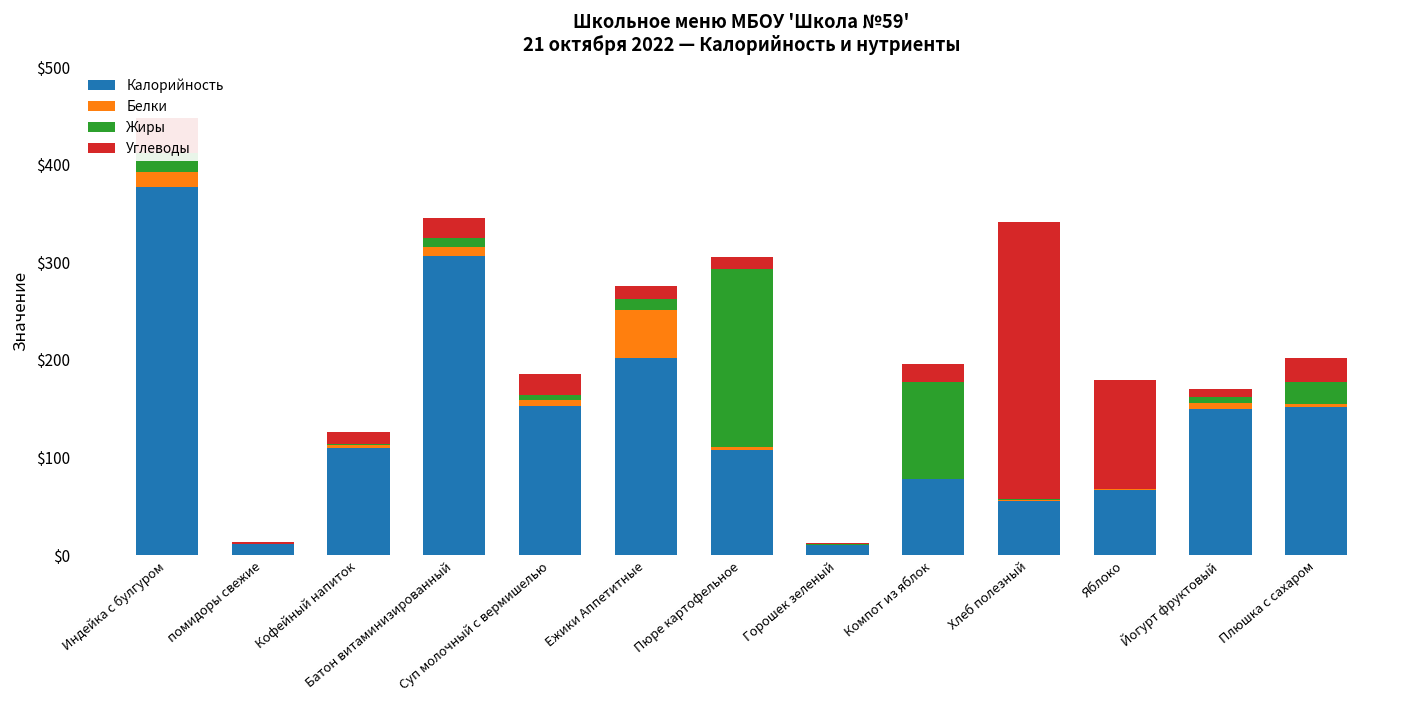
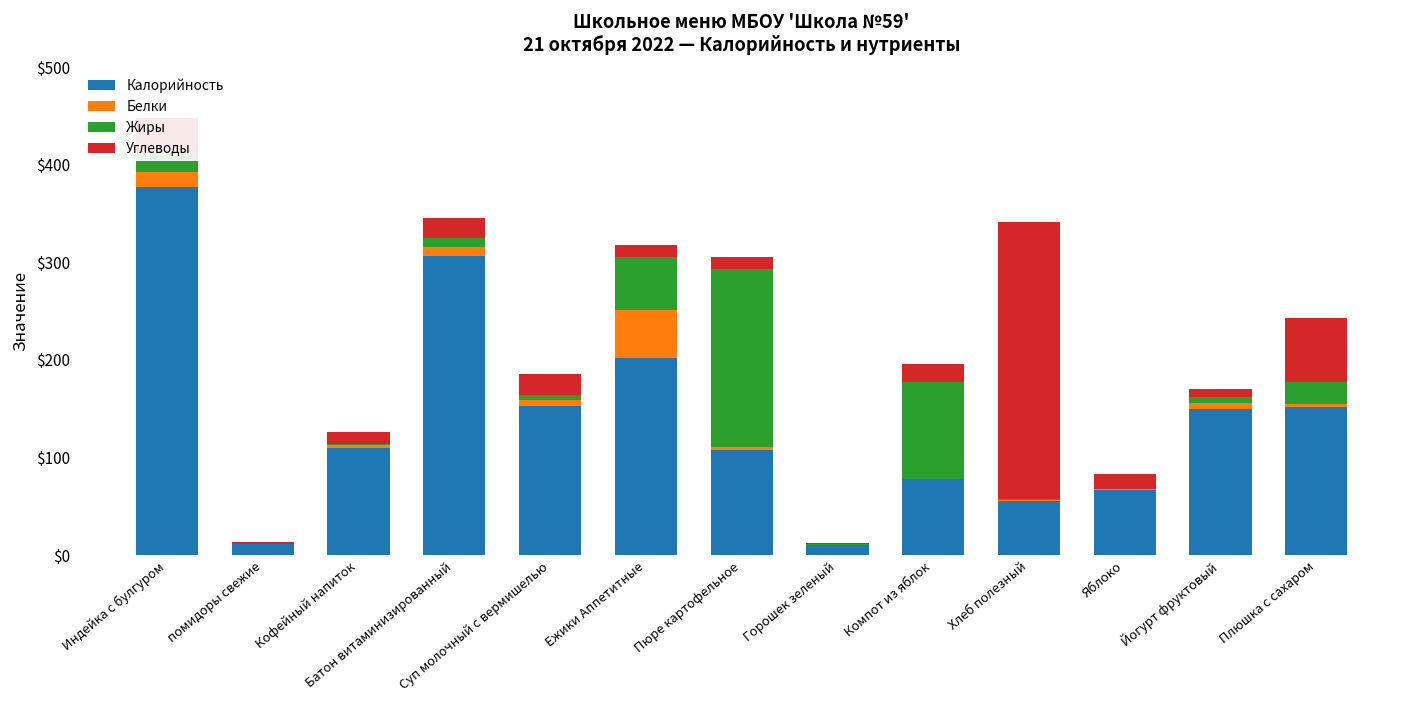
Жиры, Ежики Аппетитные: $10 -> $50
Углеводы, Яблоко: $110 -> $10
Углеводы, Плюшка с сахаром: $20 -> $70
